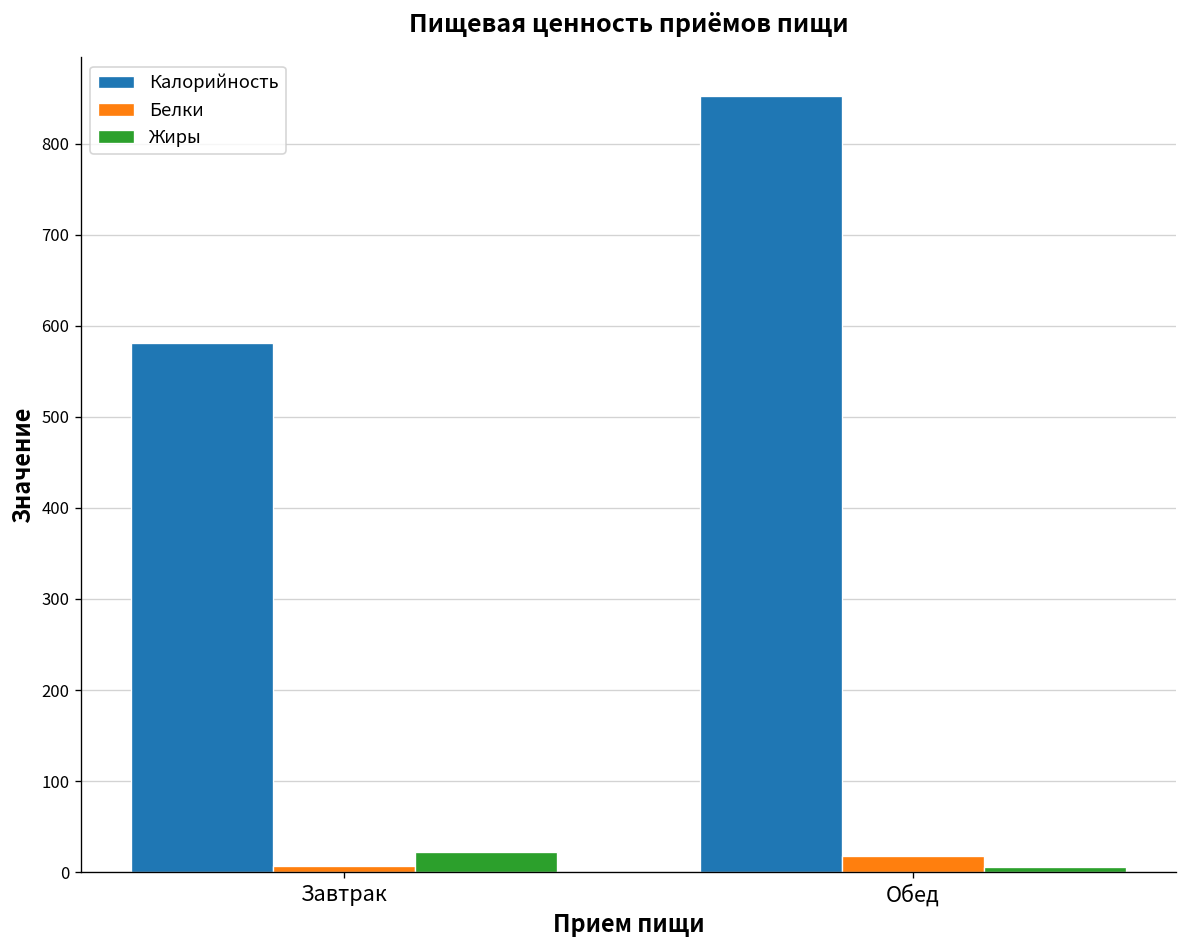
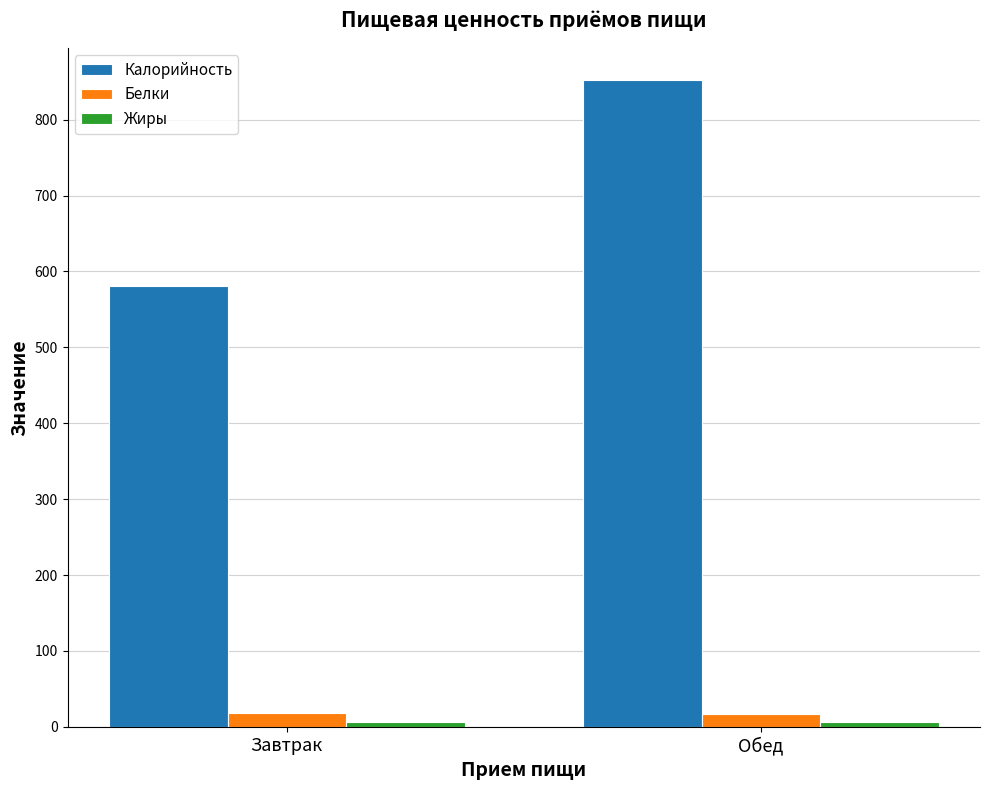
Белки, Завтрак: 10 -> 20
Жиры, Завтрак: 20 -> 10
